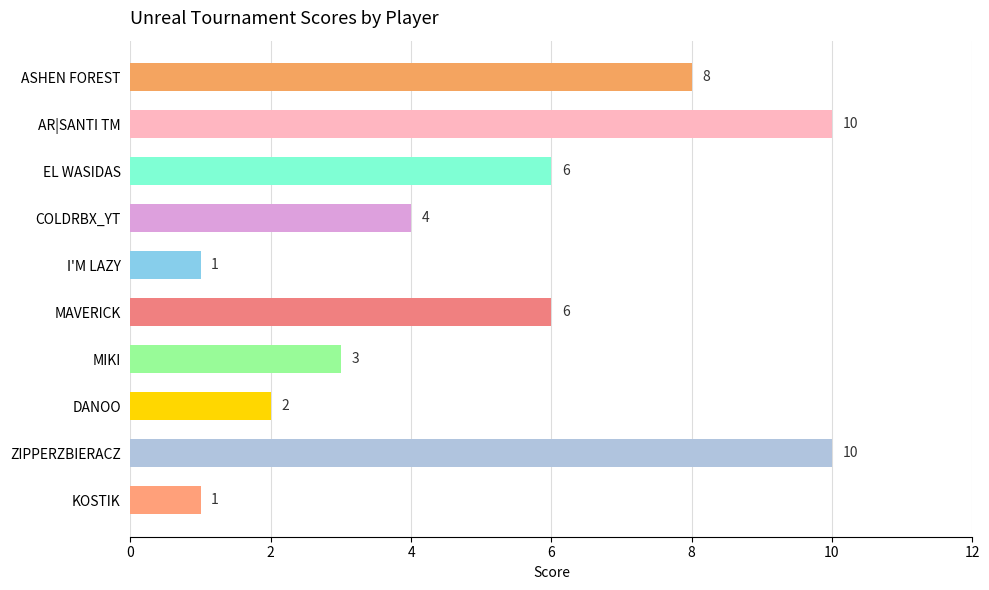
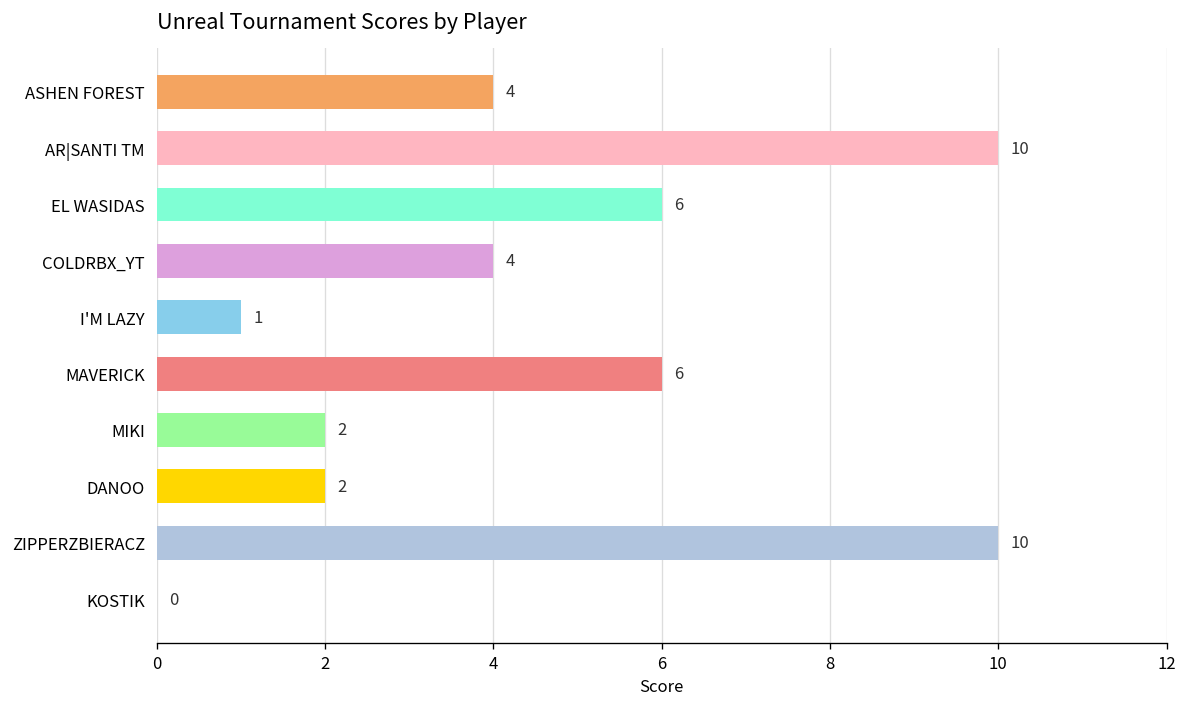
ASHEN FOREST: 8 -> 4
MIKI: 3 -> 2
KOSTIK: 1 -> 0
